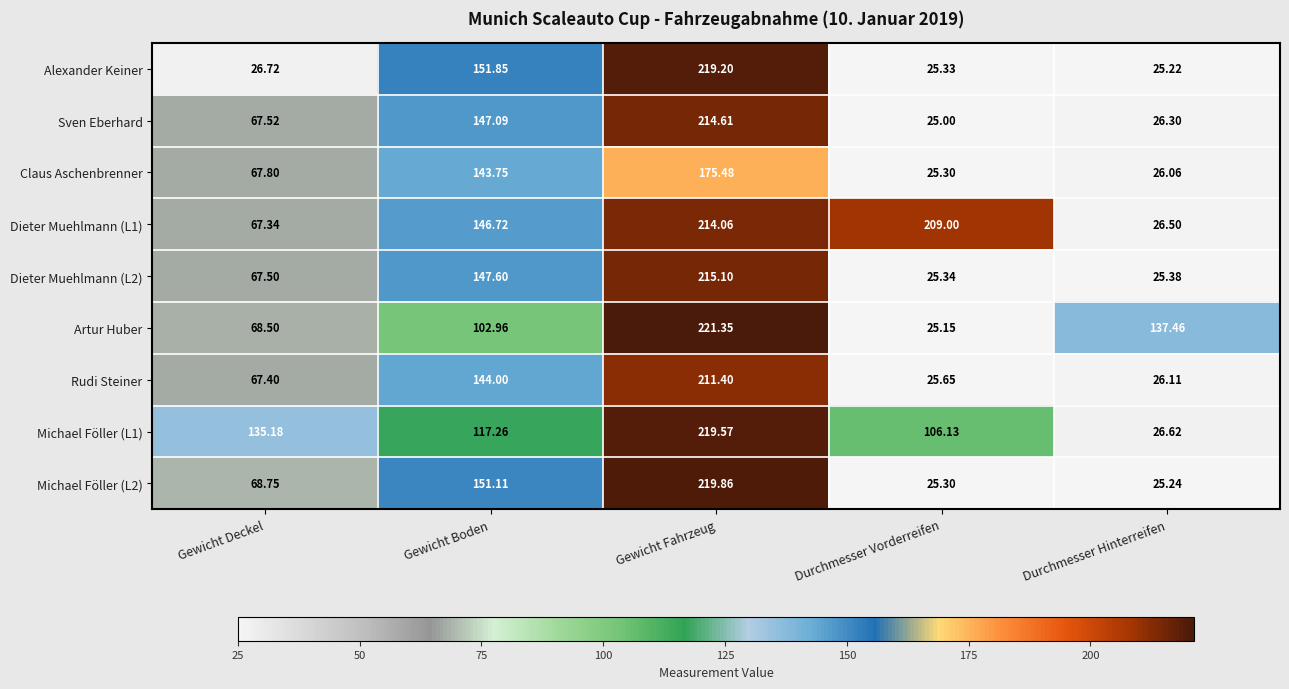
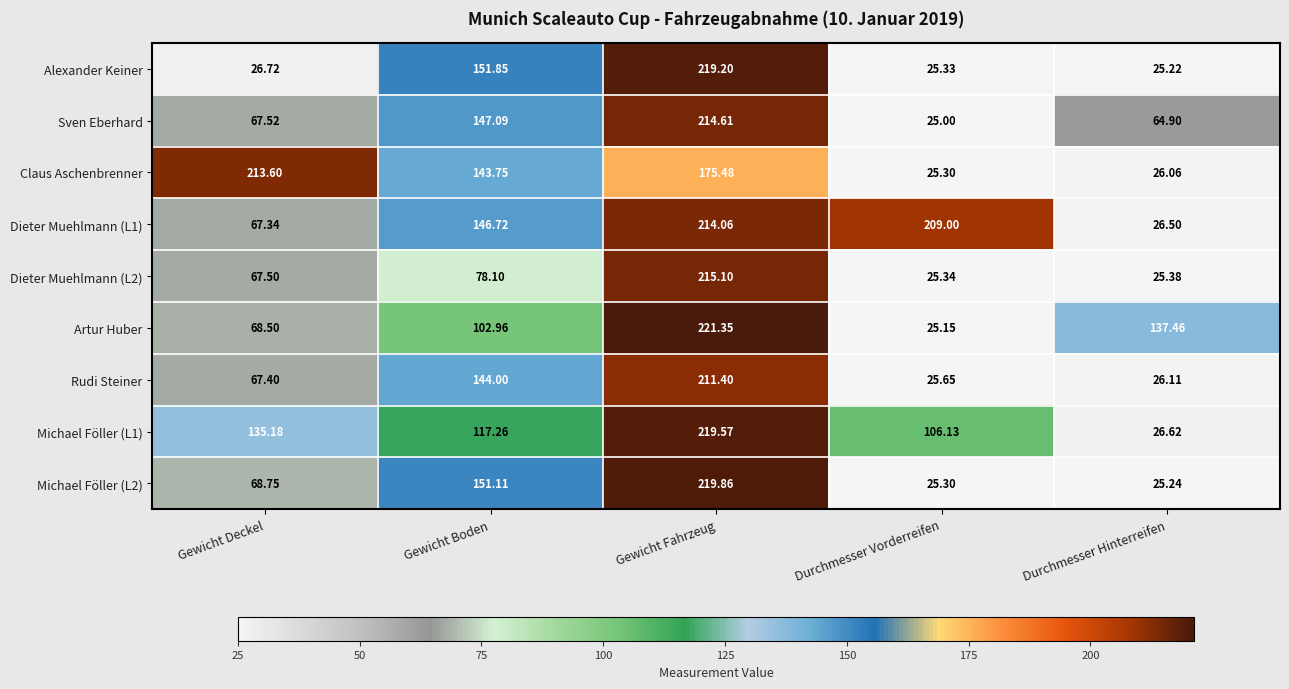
Sven Eberhard, Durchmesser Hinterreifen: 26.30 -> 64.90
Claus Aschenbrenner, Gewicht Deckel: 67.80 -> 213.60
Dieter Muehlmann (L2), Gewicht Boden: 147.60 -> 78.10
